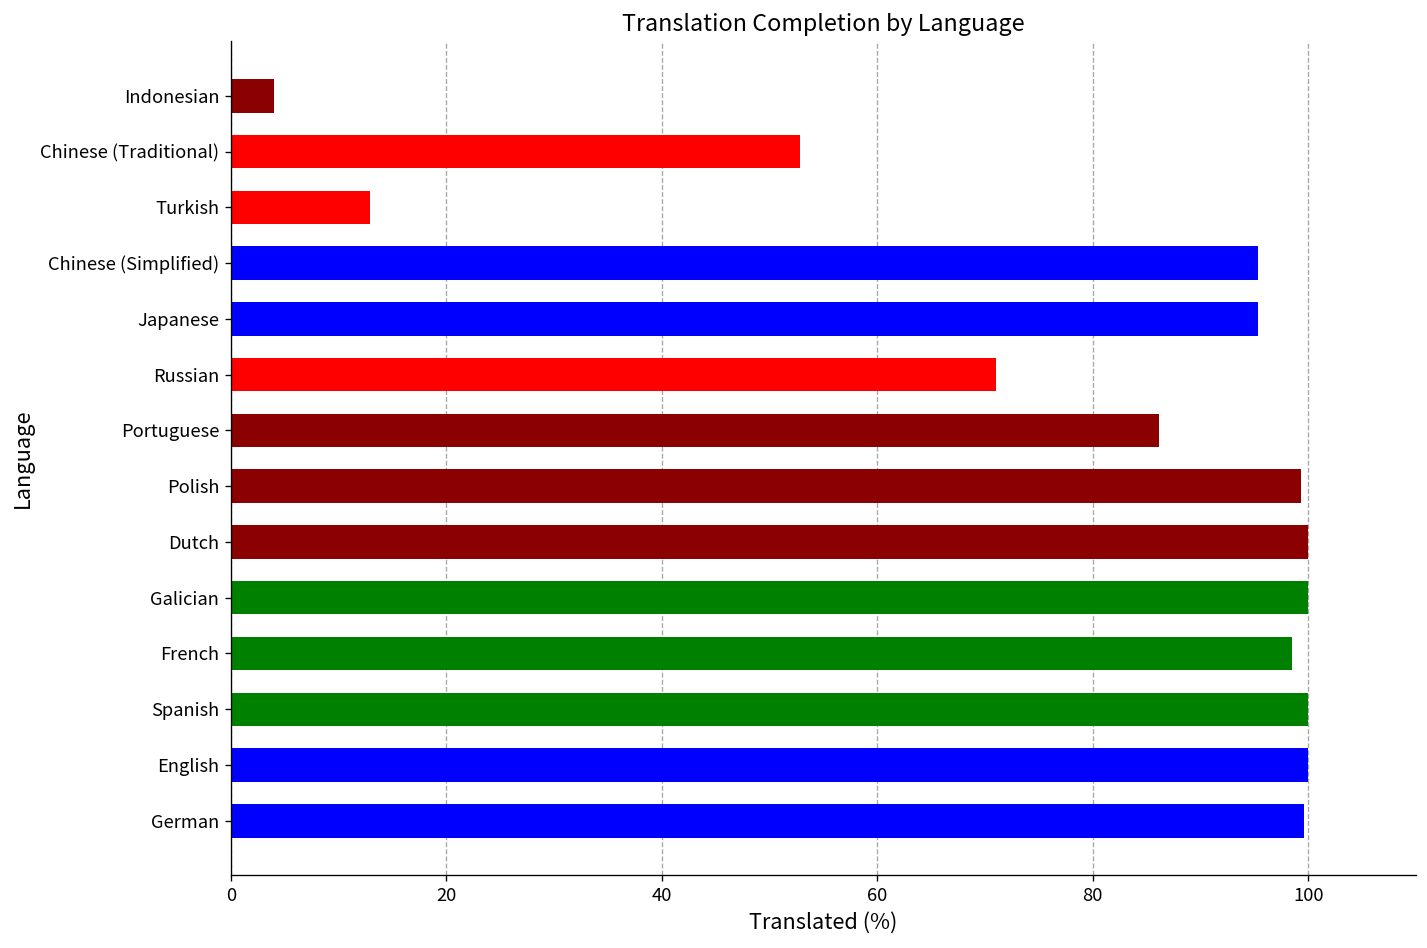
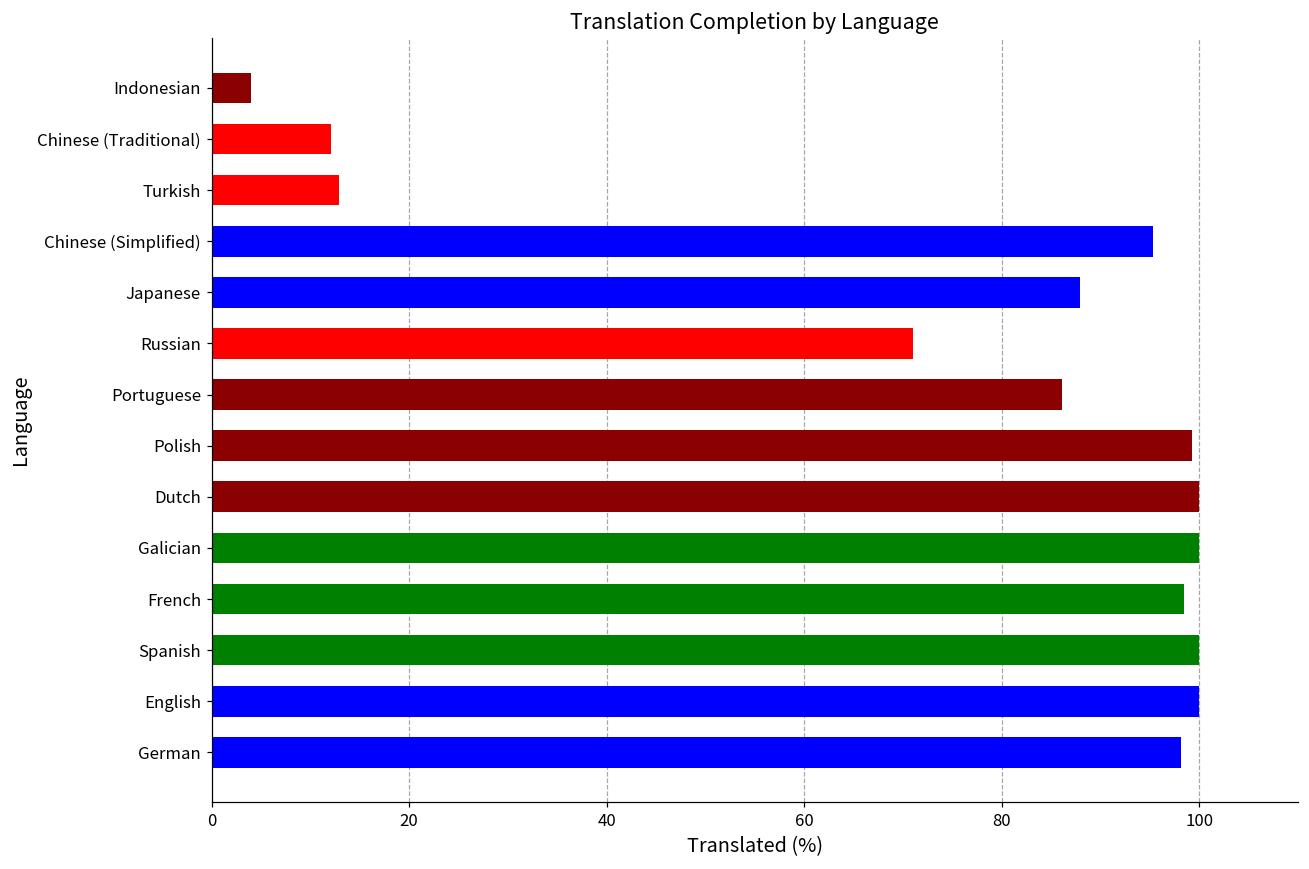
Chinese (Traditional): 53 -> 12
Japanese: 95 -> 88
German: 100 -> 98
